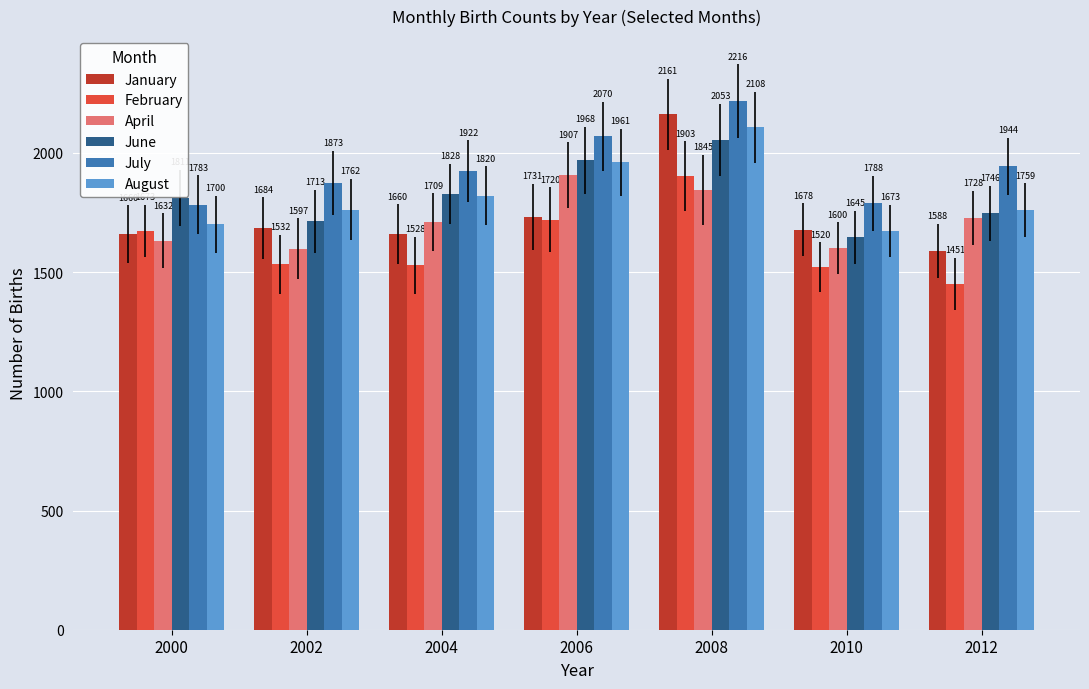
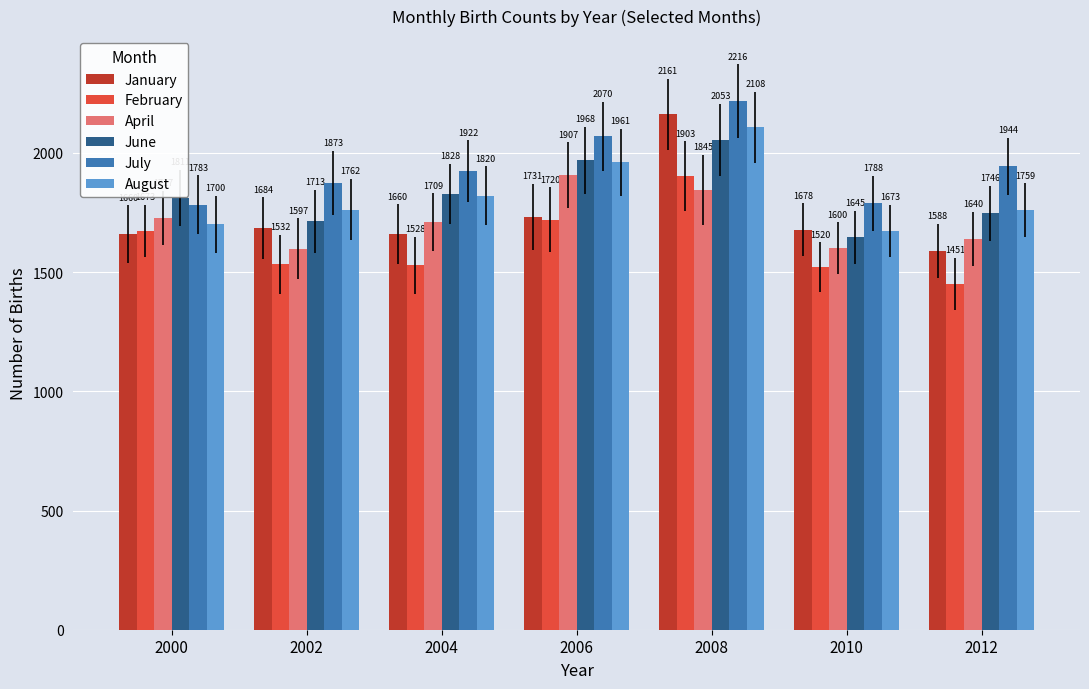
April, 2000: 1630 -> 1730
April, 2012: 1728 -> 1640
